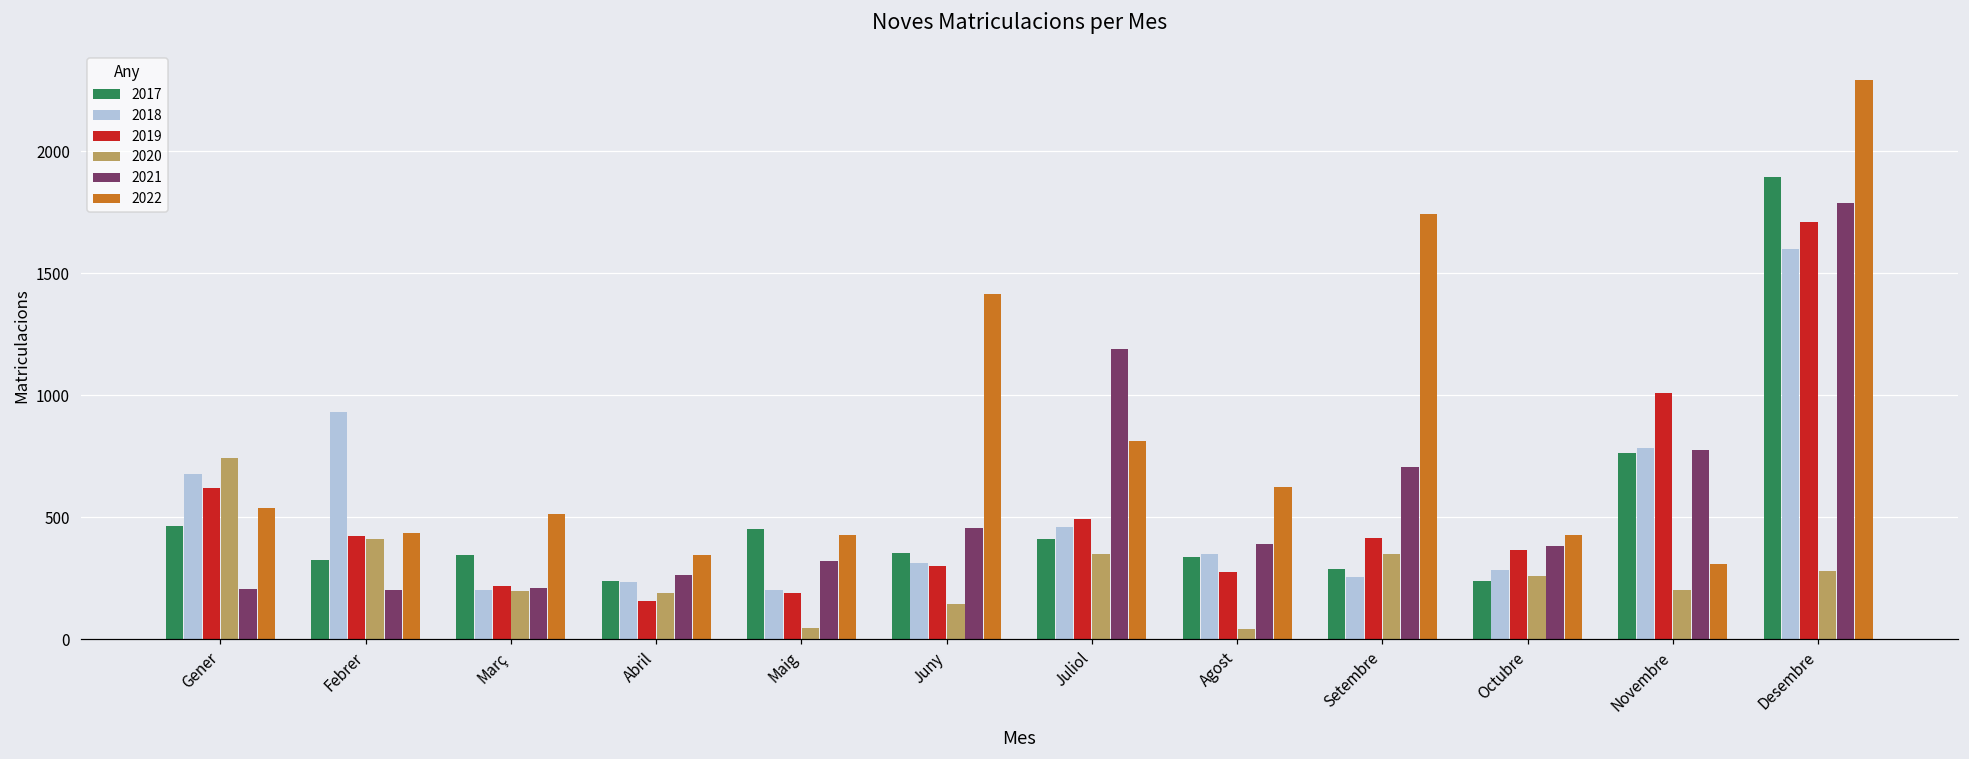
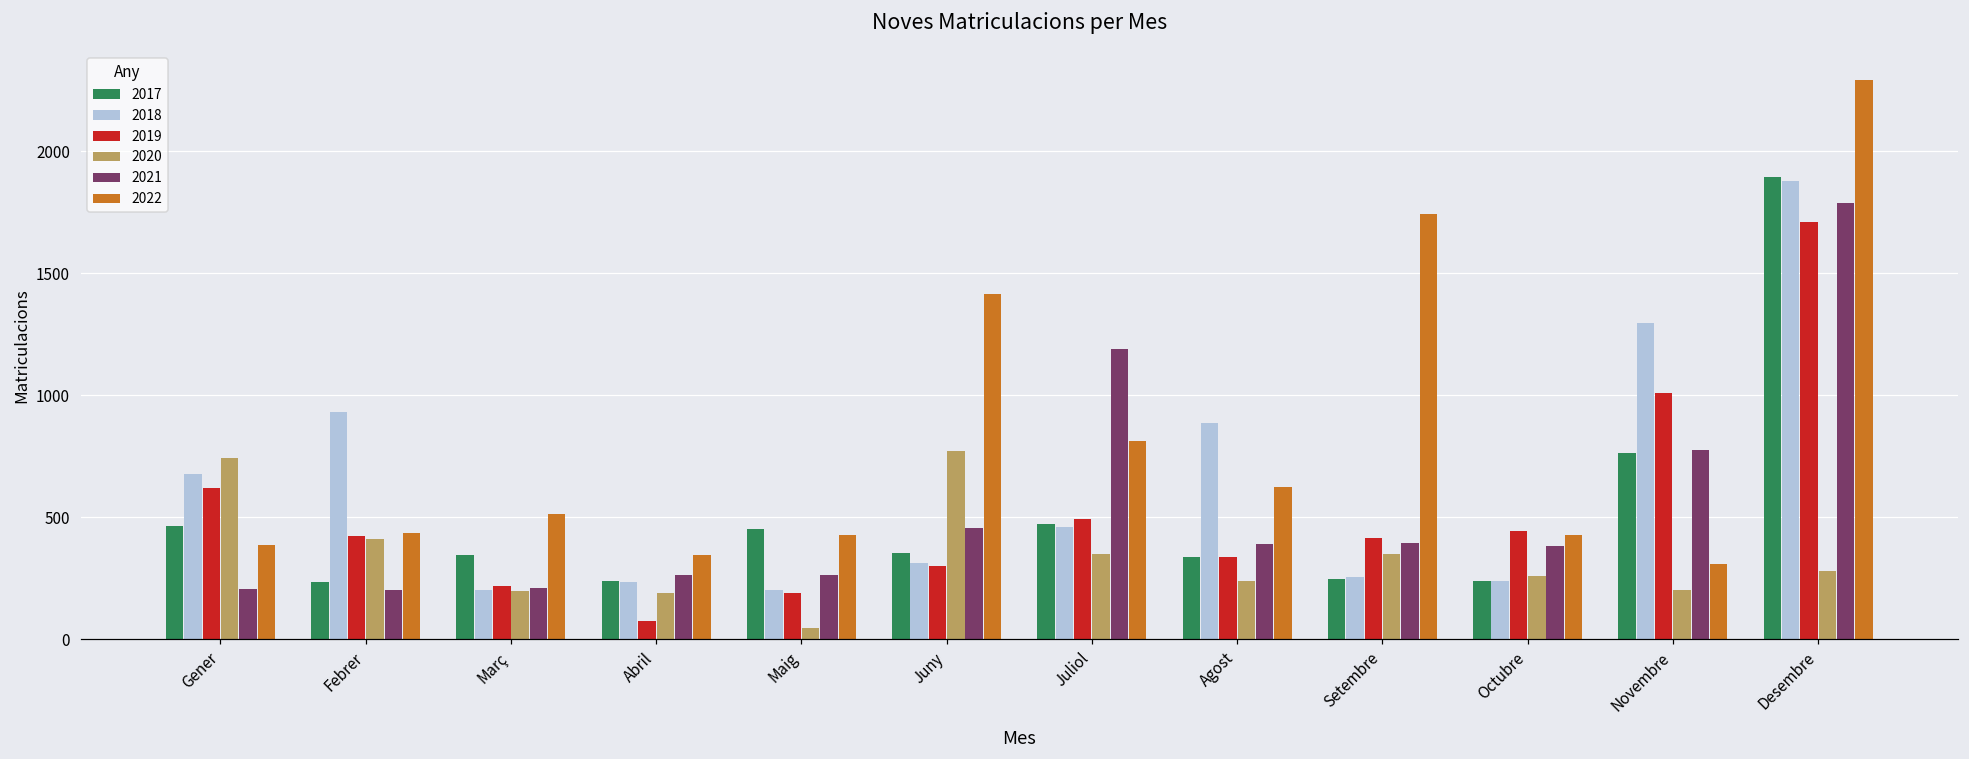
2022, Gener: 540 -> 390
2017, Febrer: 320 -> 230
2019, Abril: 160 -> 80
2021, Maig: 320 -> 260
2020, Juny: 140 -> 770
2017, Juliol: 410 -> 470
2018, Agost: 350 -> 890
2019, Agost: 270 -> 340
2020, Agost: 40 -> 240
2017, Setembre: 290 -> 250
2021, Setembre: 710 -> 390
2018, Octubre: 290 -> 240
2019, Octubre: 370 -> 440
2018, Novembre: 790 -> 1300
2018, Desembre: 1600 -> 1880
